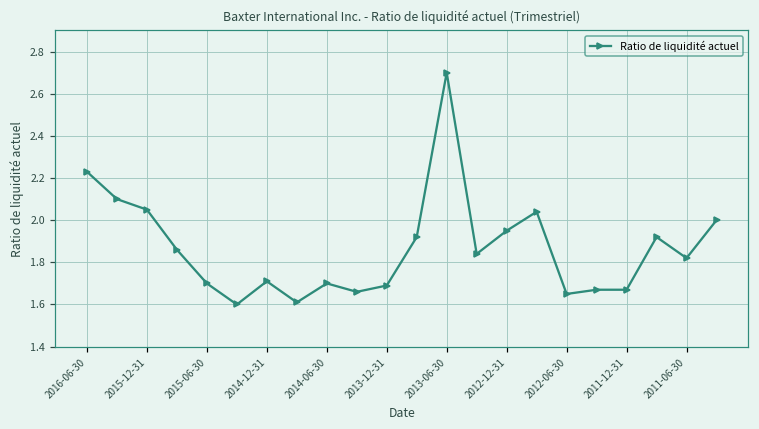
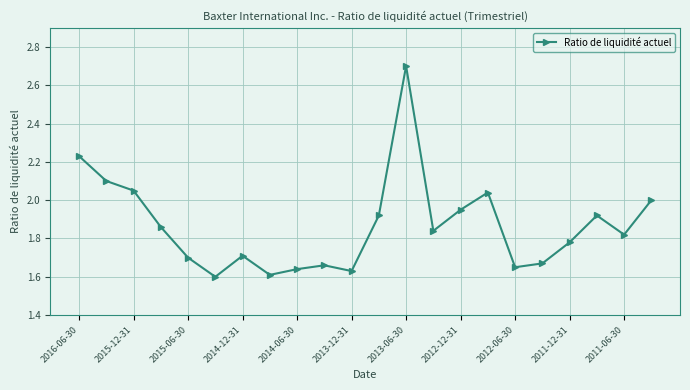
2014-06-30: 1.70 -> 1.64
2013-12-31: 1.69 -> 1.63
2011-12-31: 1.67 -> 1.78
